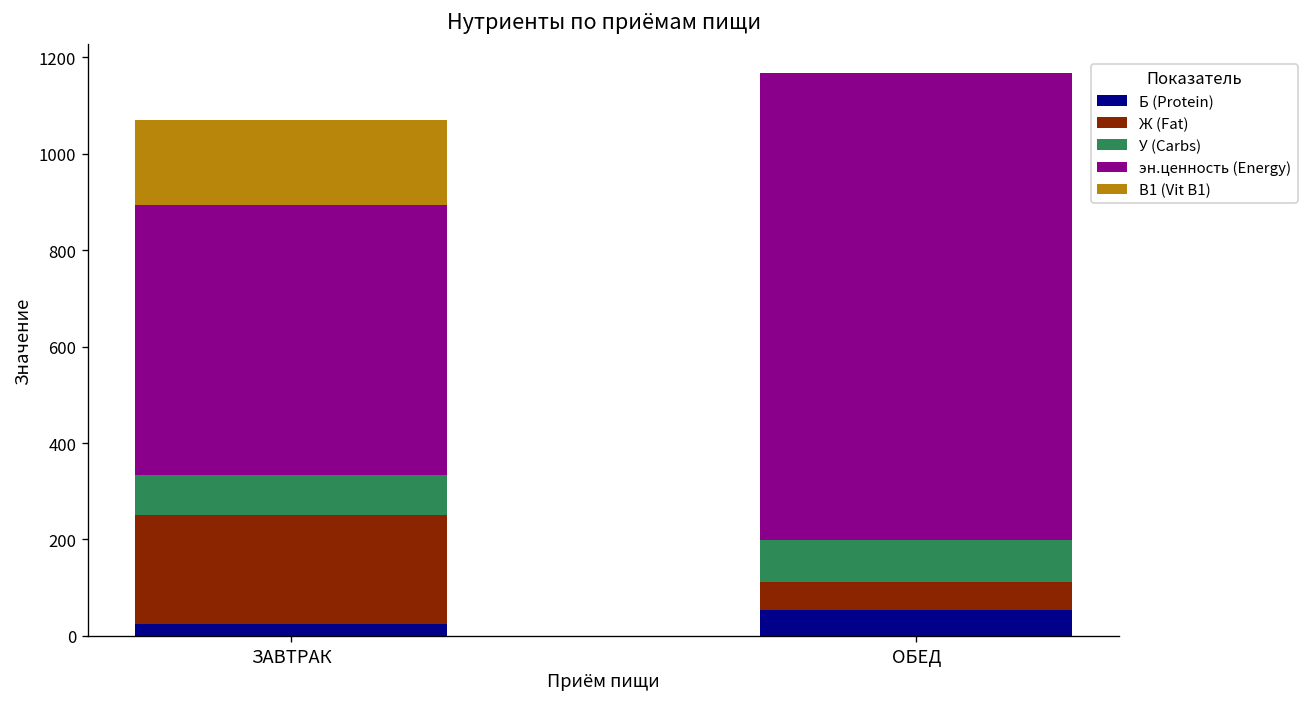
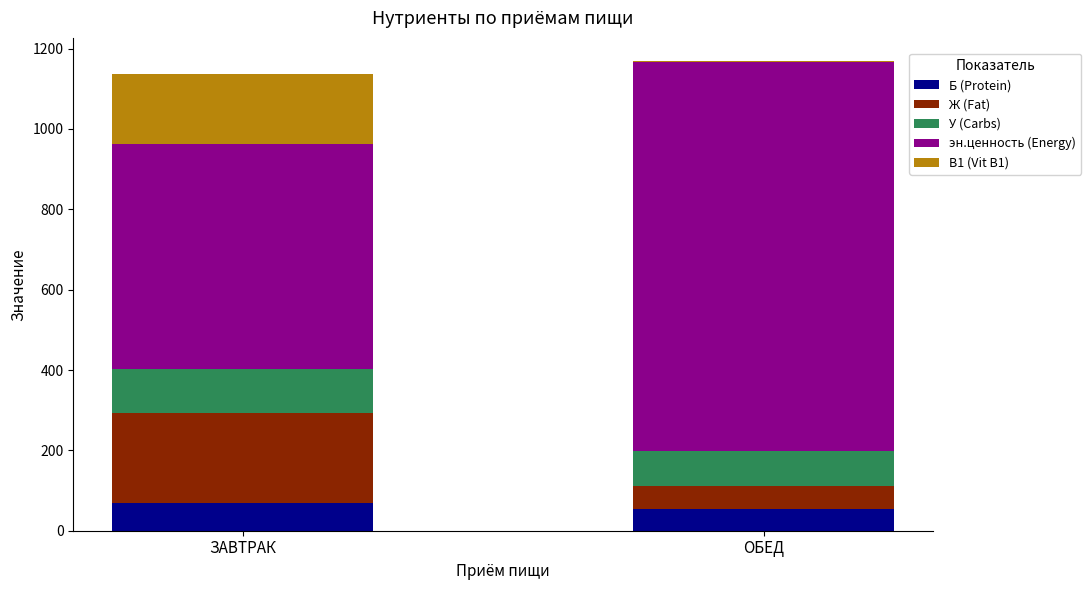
Б (Protein), ЗАВТРАК: 20 -> 70
У (Carbs), ЗАВТРАК: 80 -> 110
